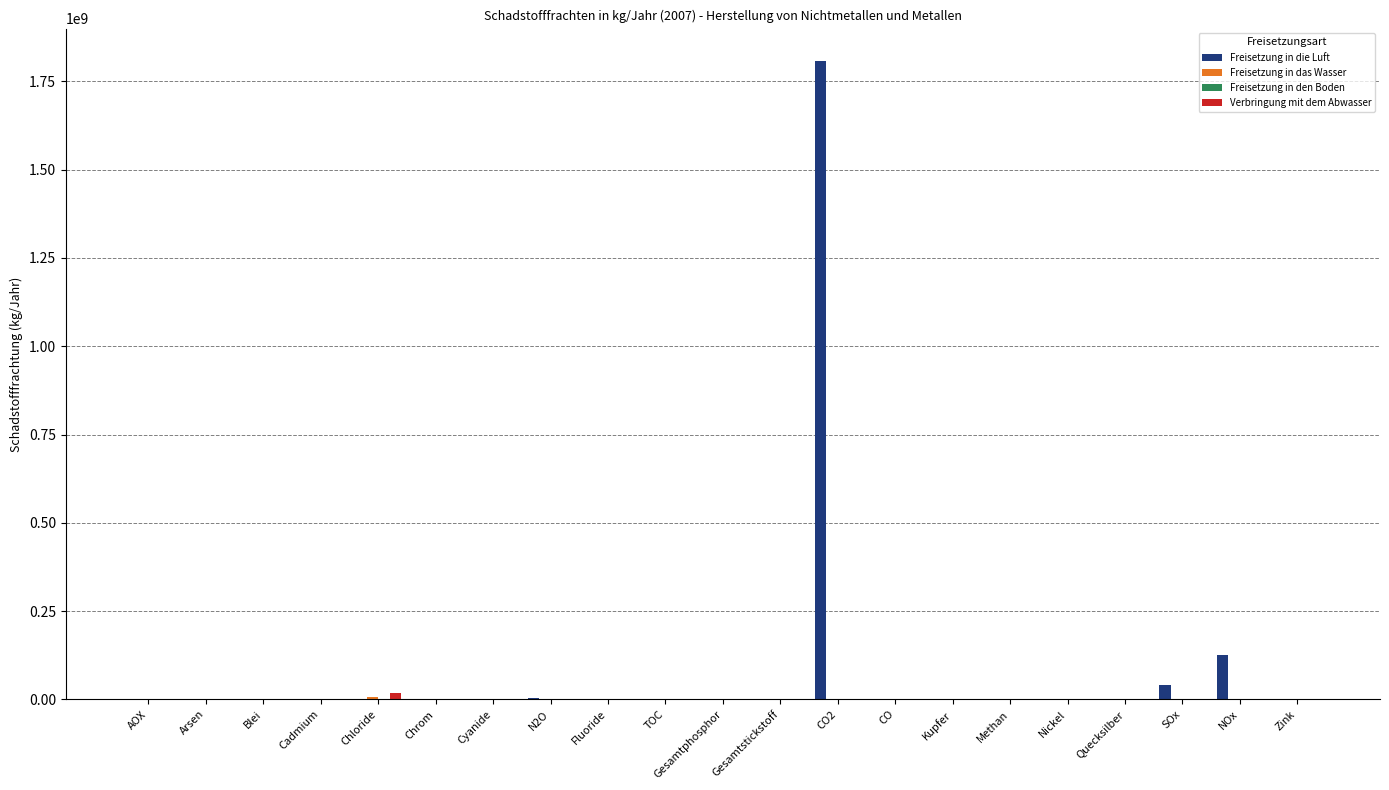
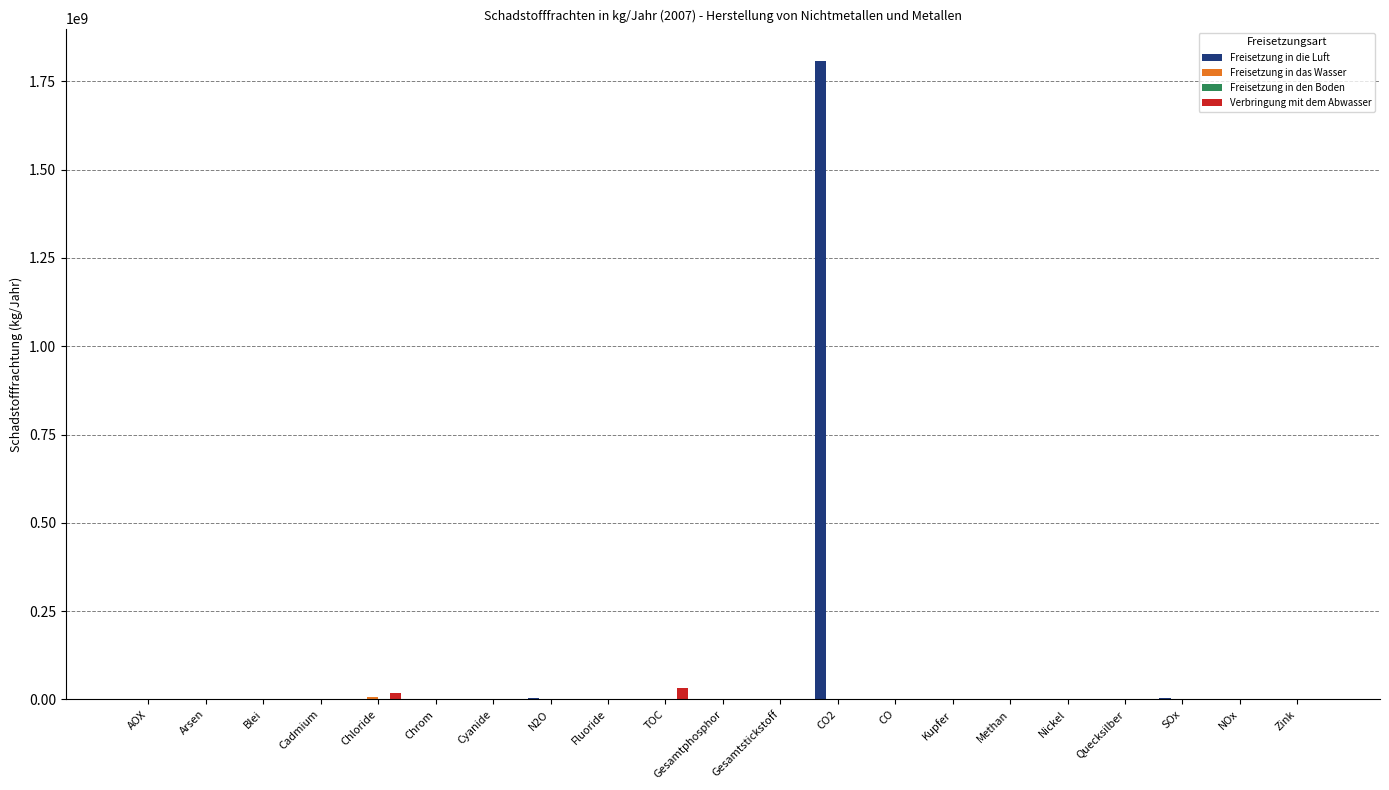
Verbringung mit dem Abwasser, TOC: 0 -> 30000000
Freisetzung in die Luft, SOx: 40000000 -> 0
Freisetzung in die Luft, NOx: 130000000 -> 0
